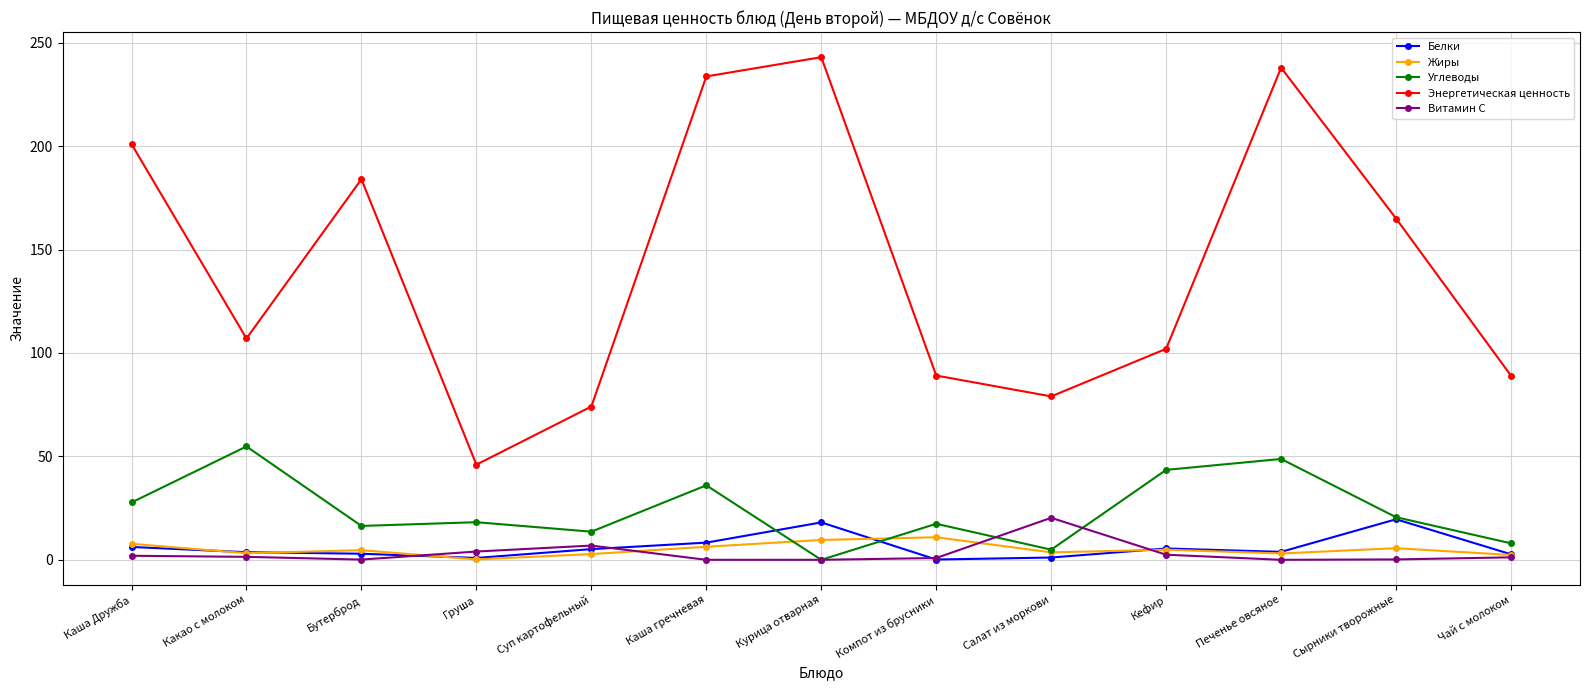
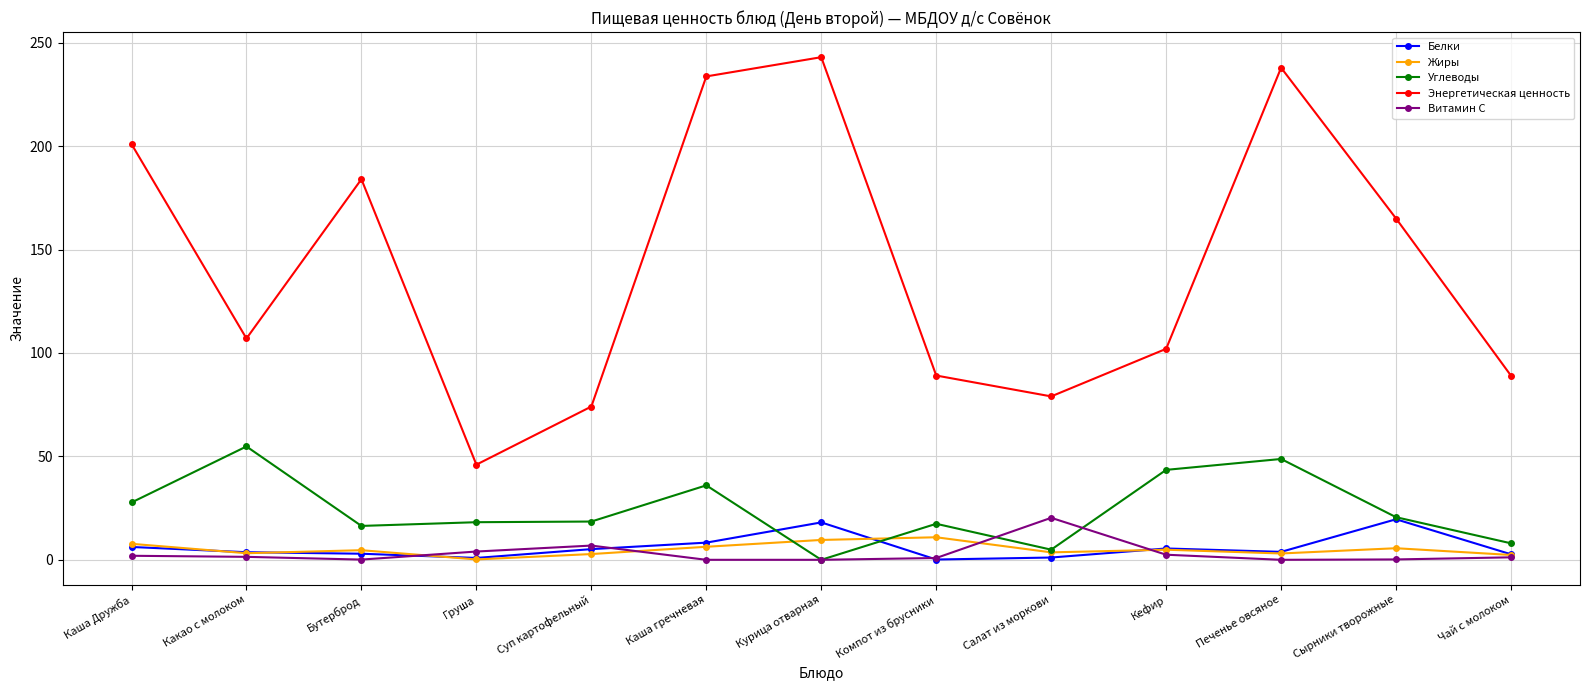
Углеводы, Суп картофельный: 14 -> 19
